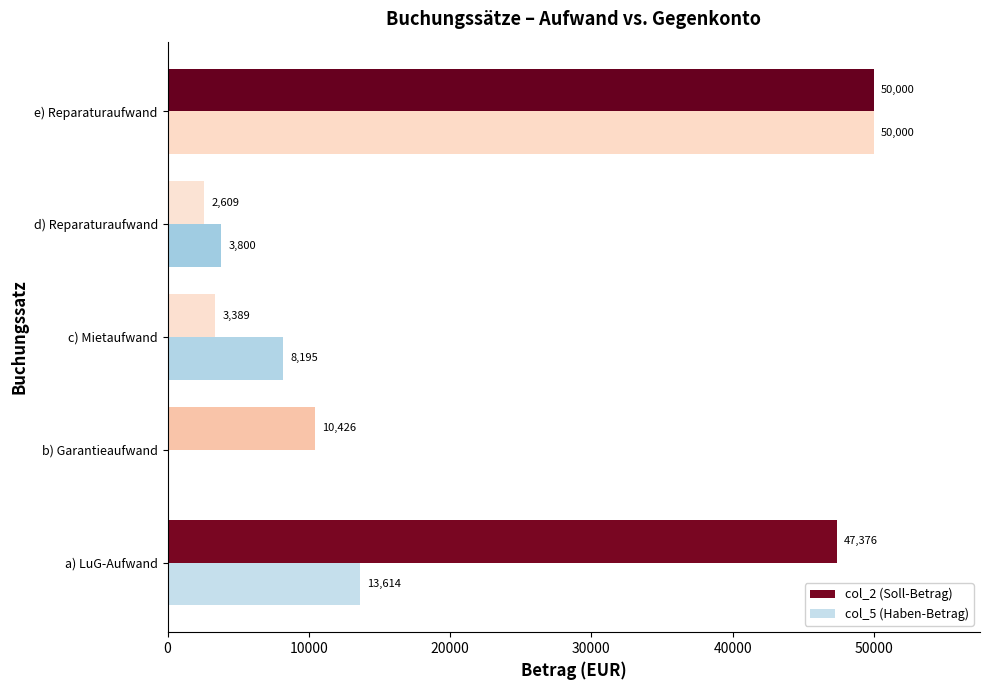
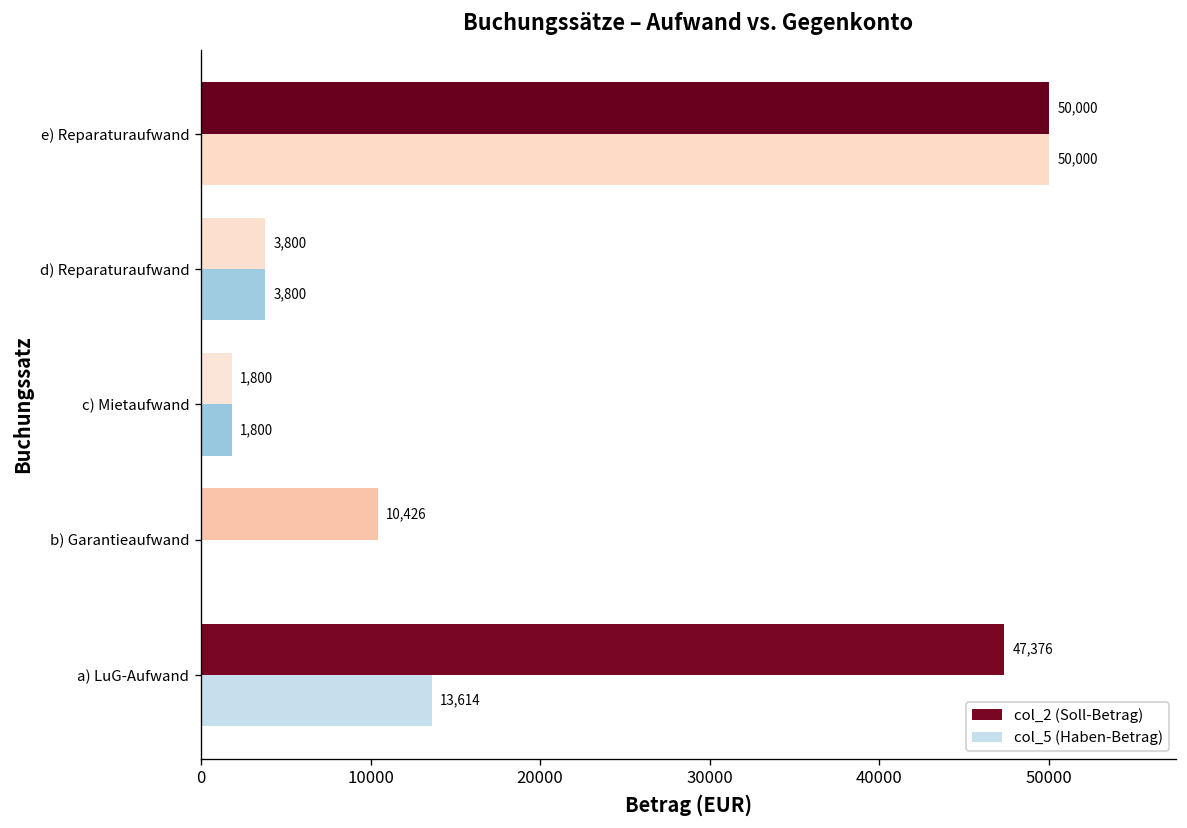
col_2 (Soll-Betrag), d) Reparaturaufwand: 2,609 -> 3,800
col_2 (Soll-Betrag), c) Mietaufwand: 3,389 -> 1,800
col_5 (Haben-Betrag), c) Mietaufwand: 8,195 -> 1,800
